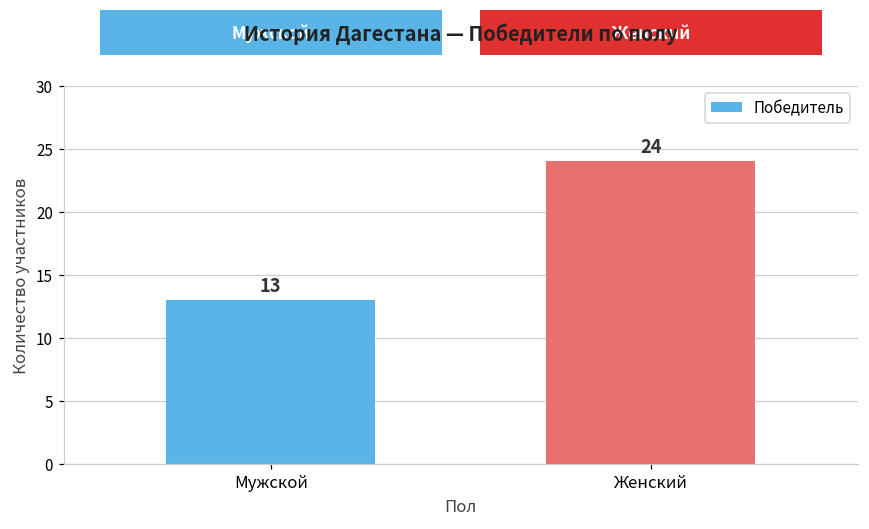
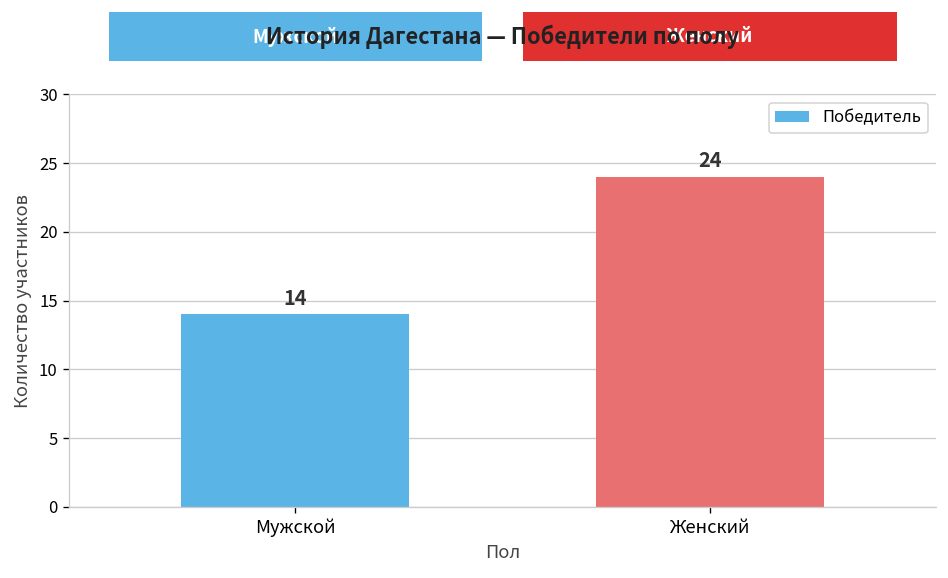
Мужской: 13 -> 14
